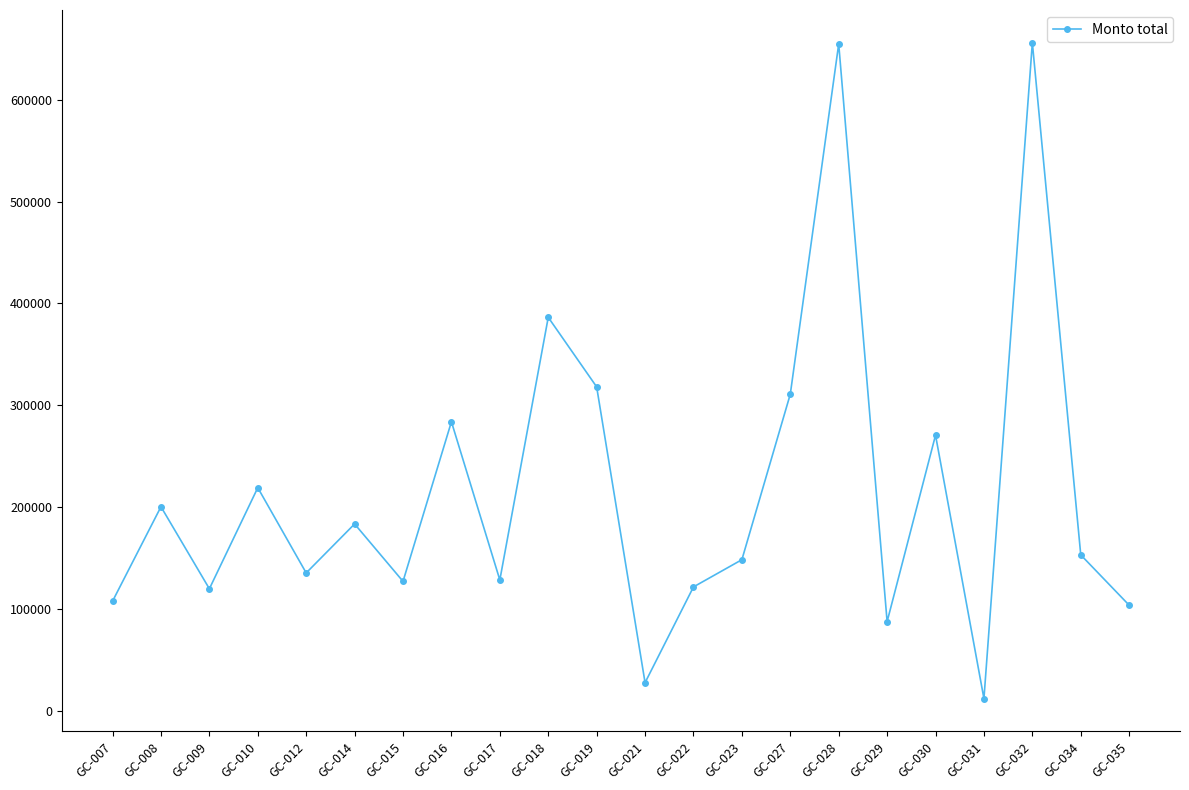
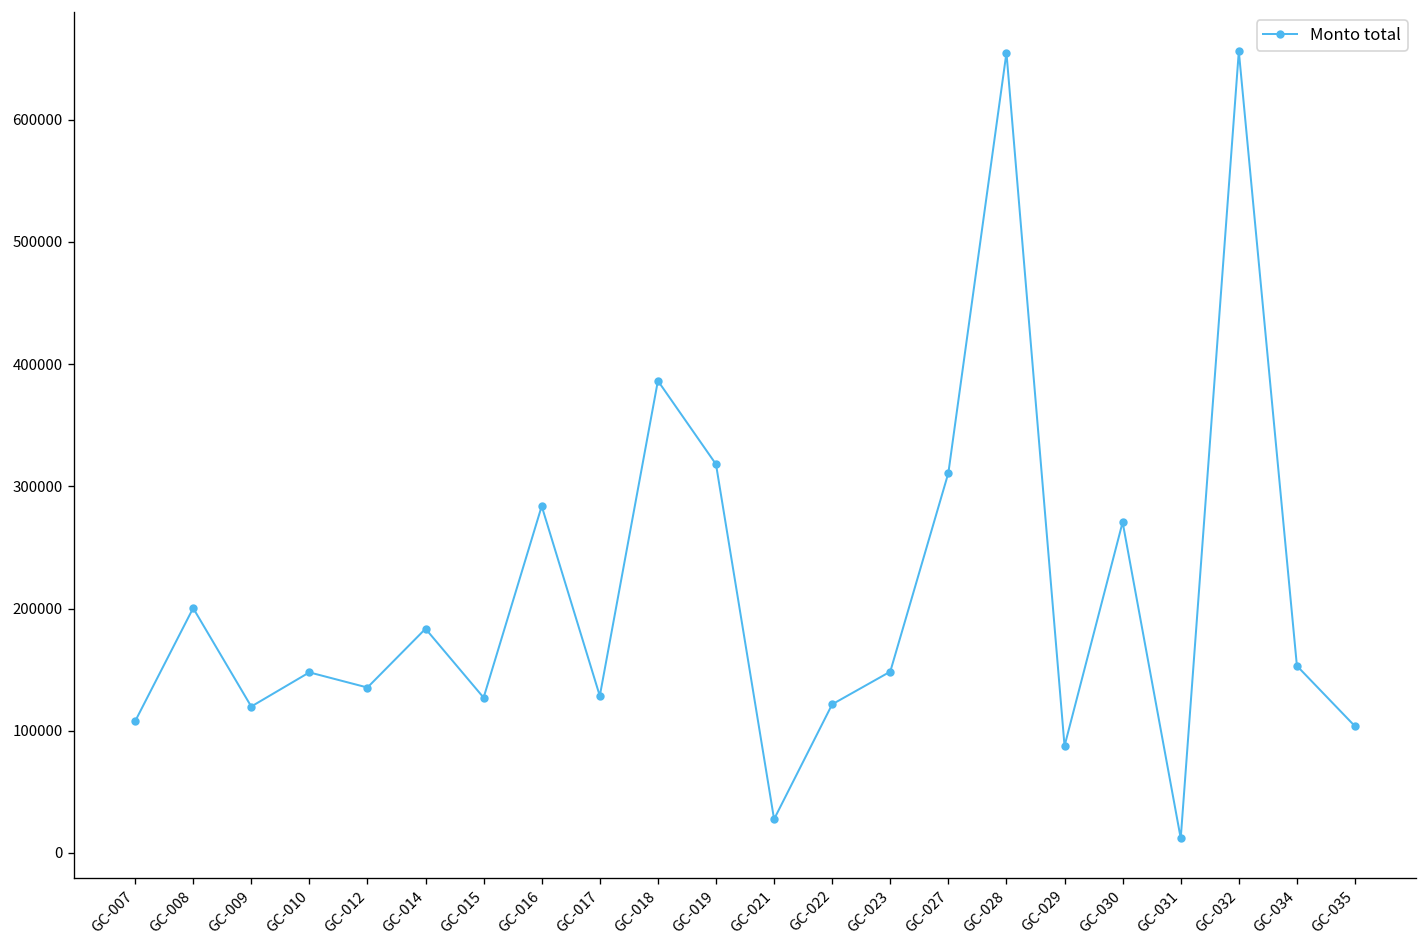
GC-010: 219000 -> 148000
